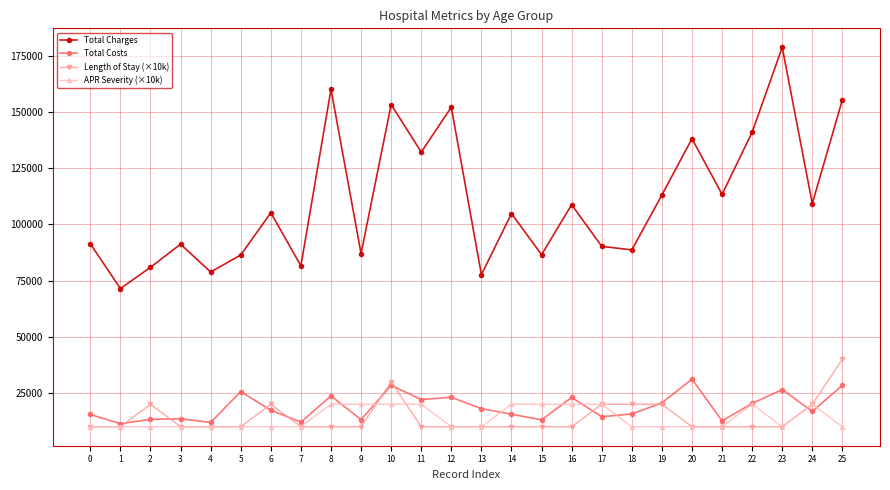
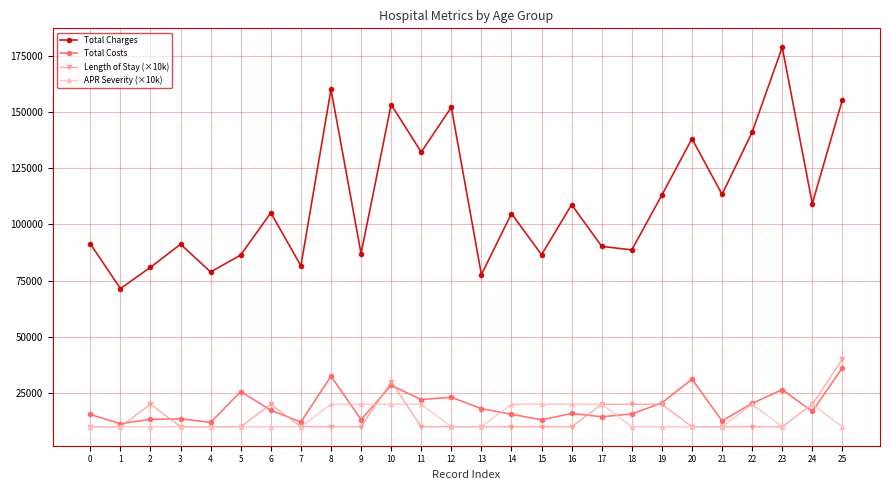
Total Costs, 8: 24000 -> 33000
Total Costs, 16: 23000 -> 16000
Total Costs, 25: 28000 -> 36000
